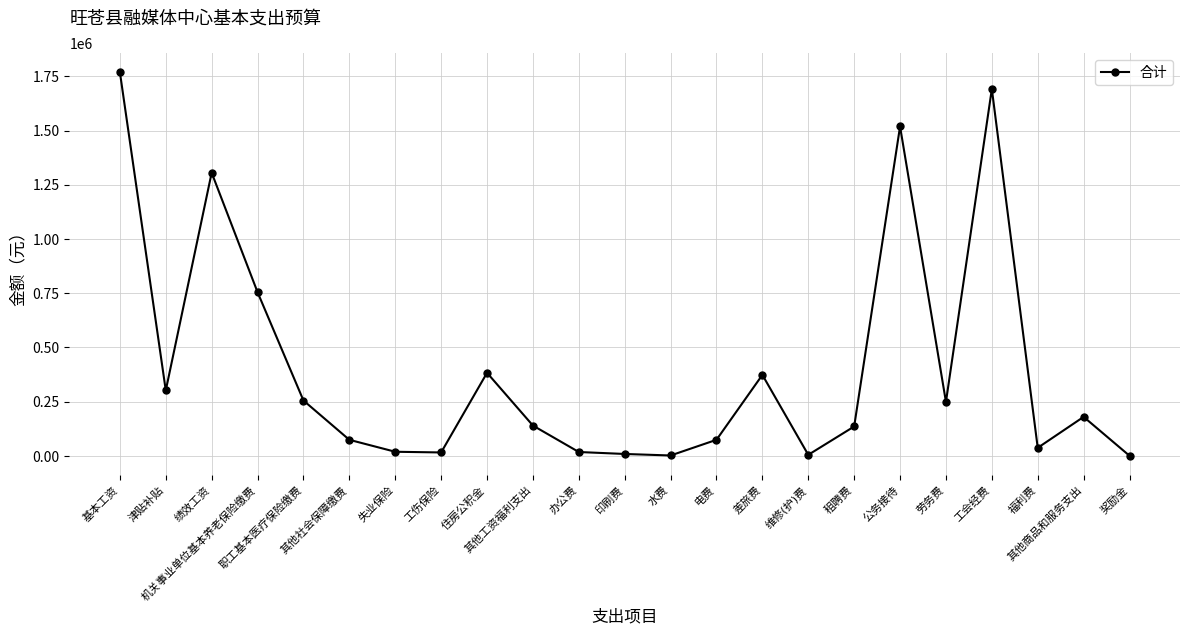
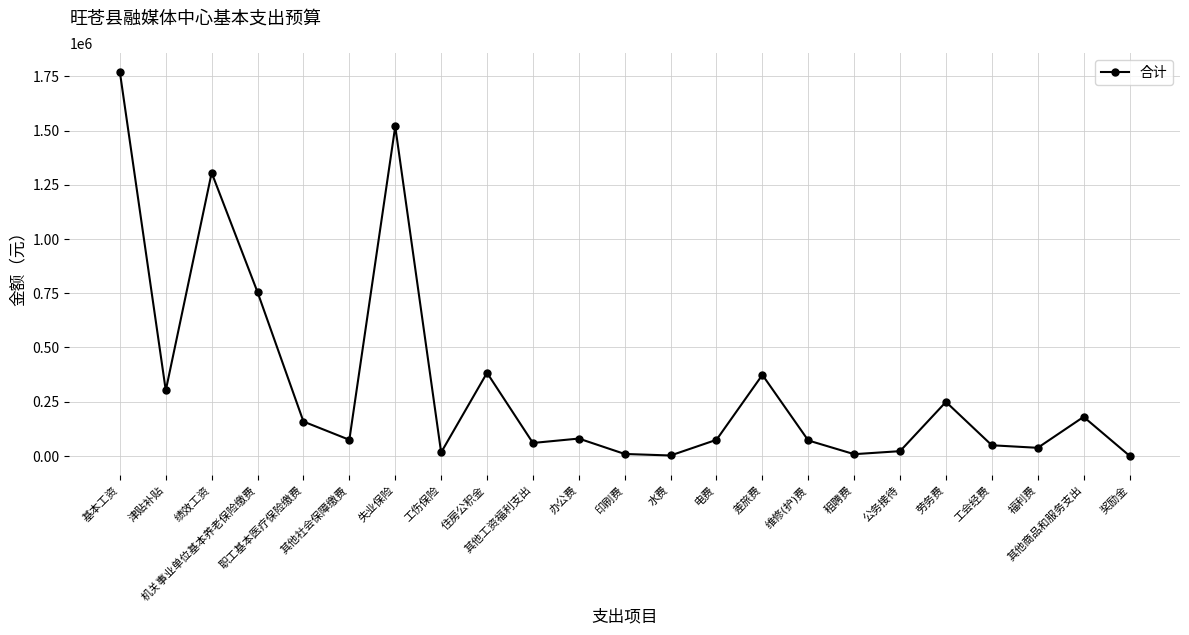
职工基本医疗保险缴费: 260000 -> 160000
失业保险: 20000 -> 1520000
其他工资福利支出: 140000 -> 60000
办公费: 20000 -> 80000
维修(护)费: 10000 -> 70000
租聘费: 140000 -> 10000
公务接待: 1520000 -> 20000
工会经费: 1690000 -> 50000
